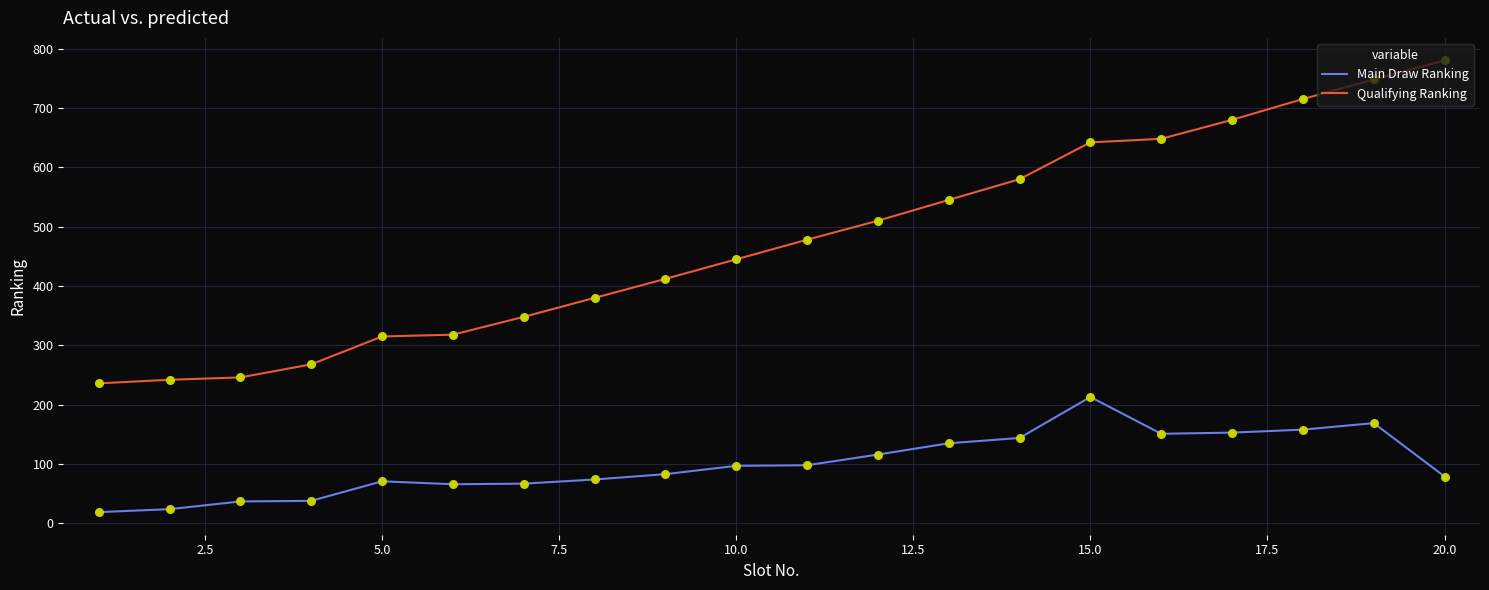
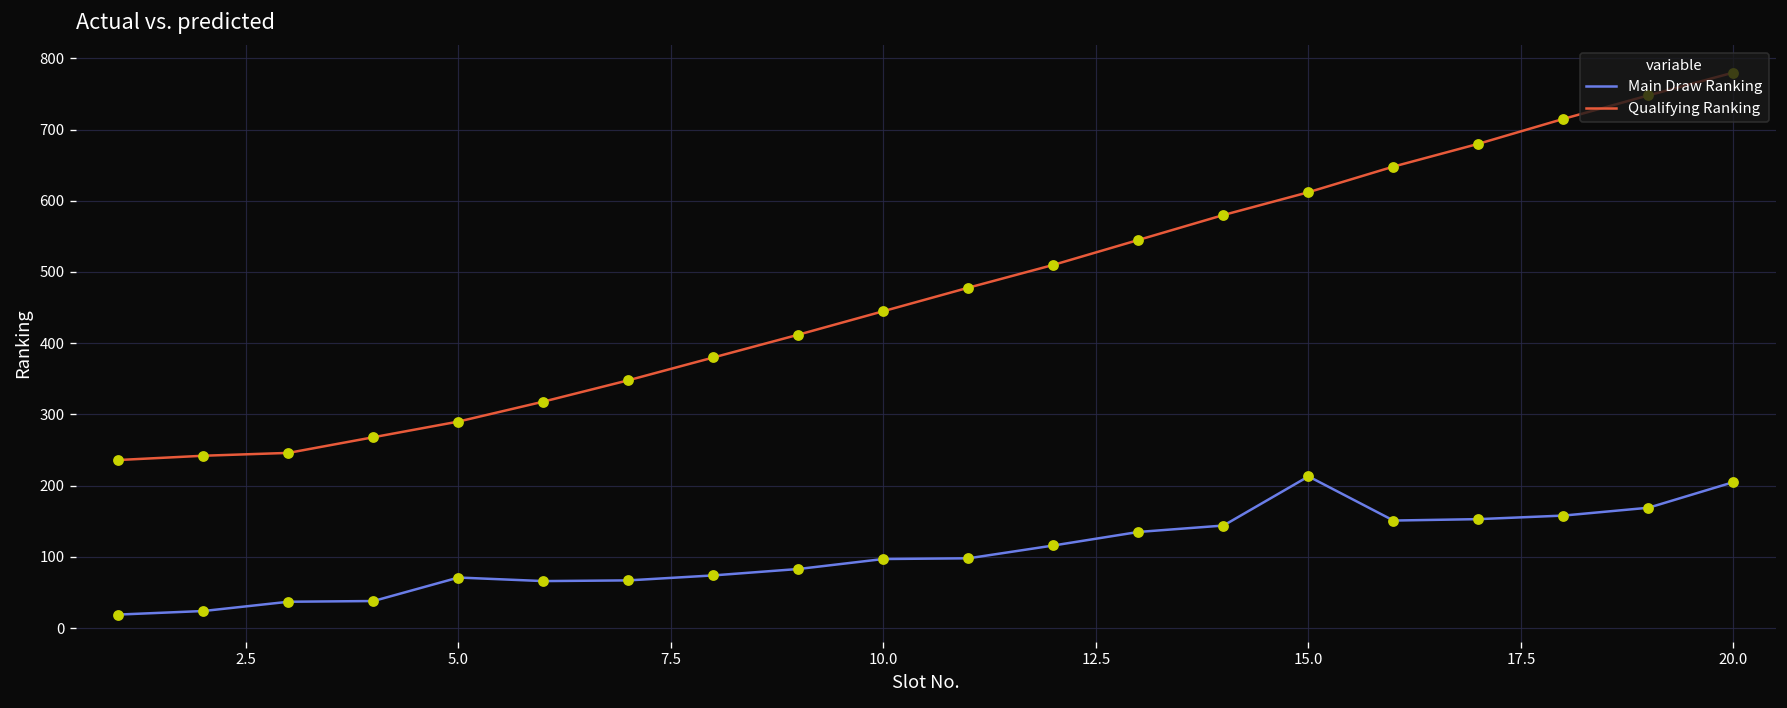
Qualifying Ranking, 5.0: 320 -> 290
Qualifying Ranking, 15.0: 640 -> 610
Main Draw Ranking, 20.0: 80 -> 210
